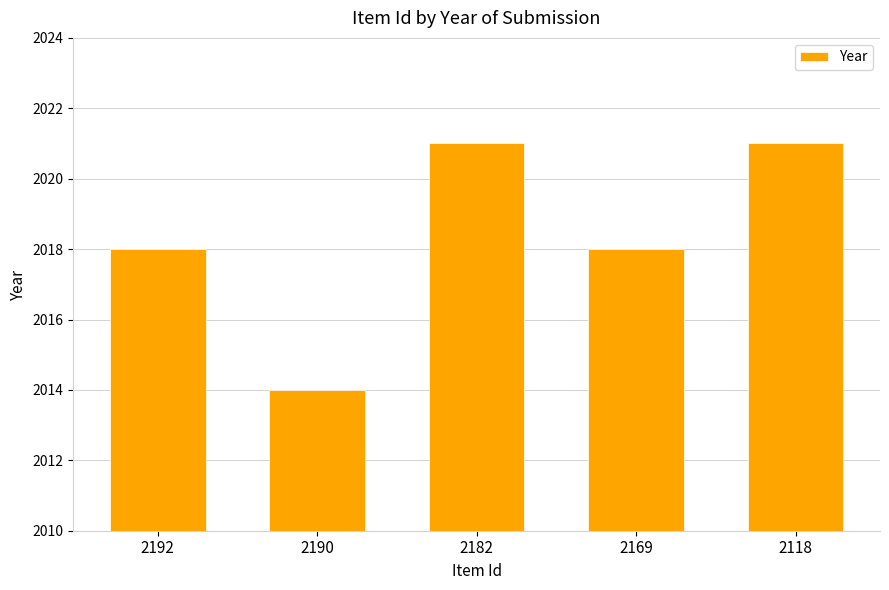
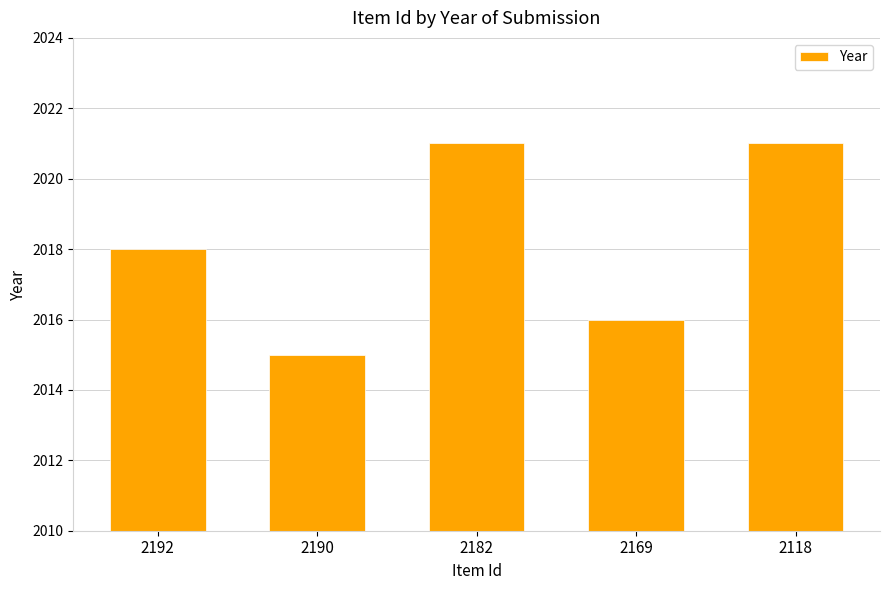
2190: 2014 -> 2015
2169: 2018 -> 2016
